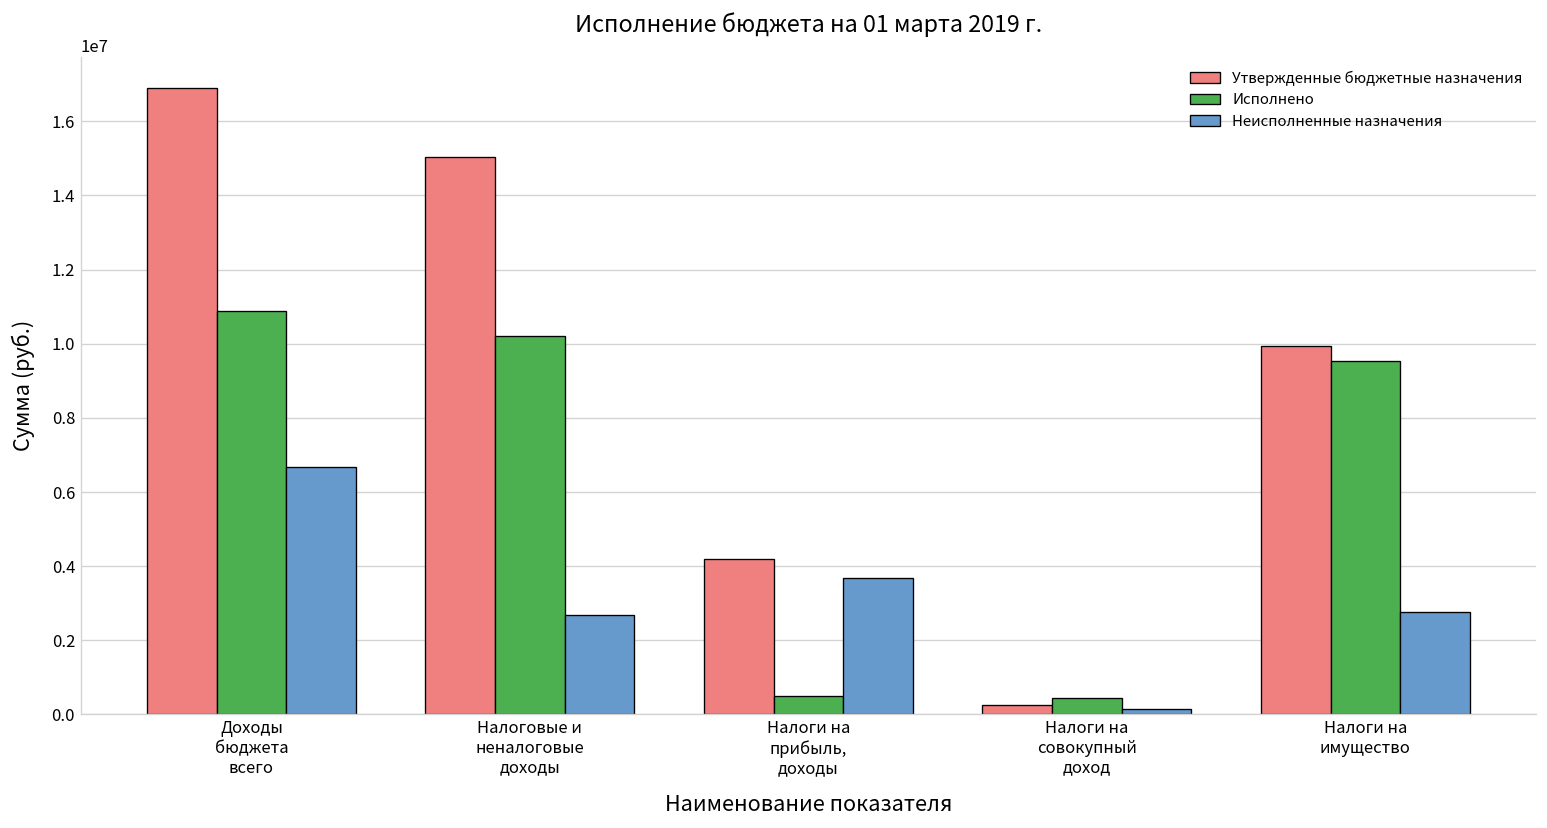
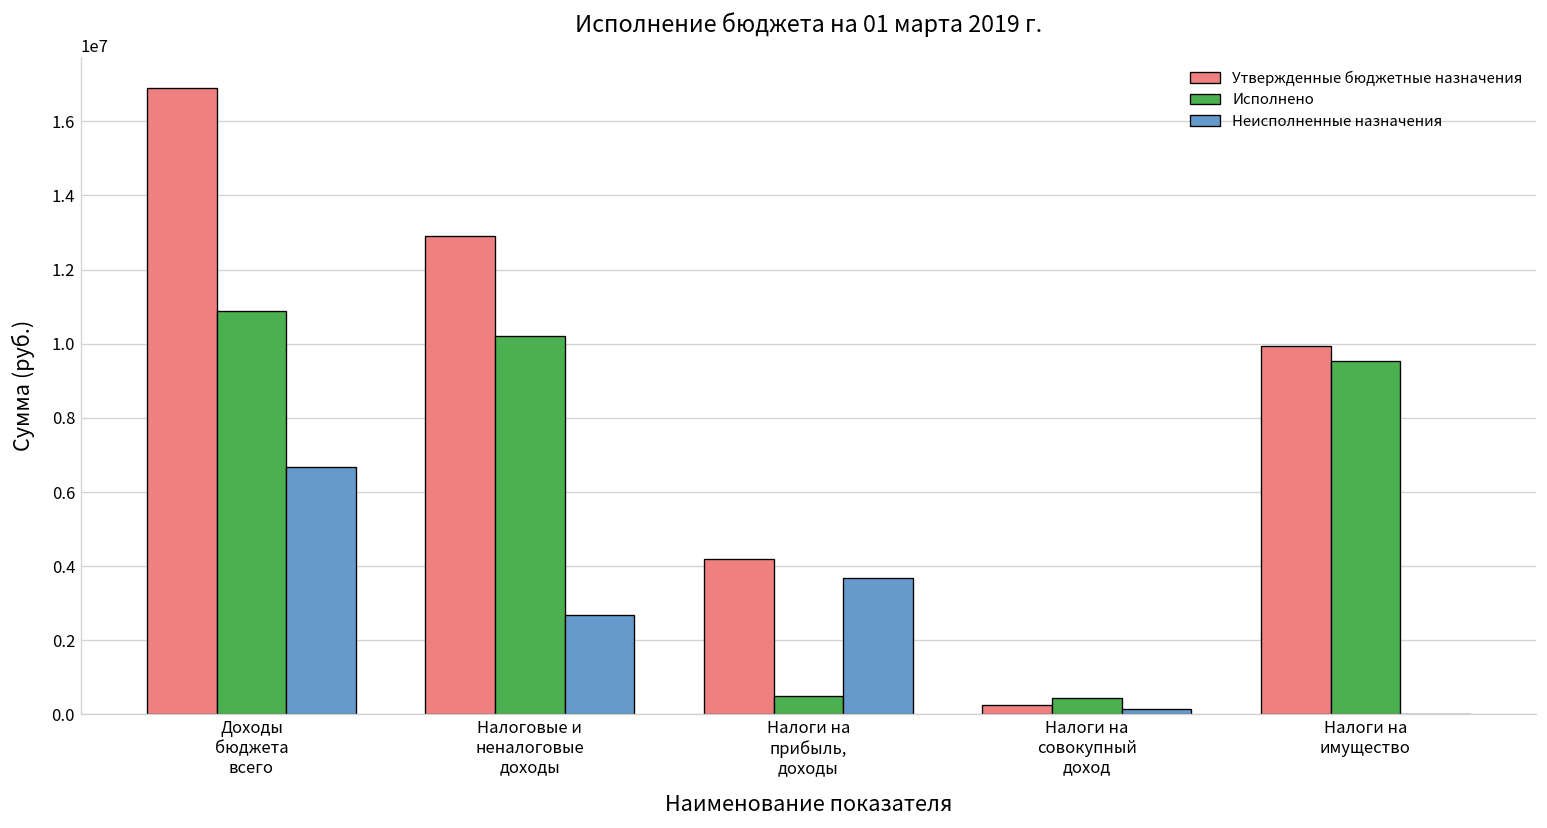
Утвержденные бюджетные назначения, Налоговые и неналоговые доходы: 15000000 -> 12900000
Неисполненные назначения, Налоги на имущество: 2800000 -> 0
